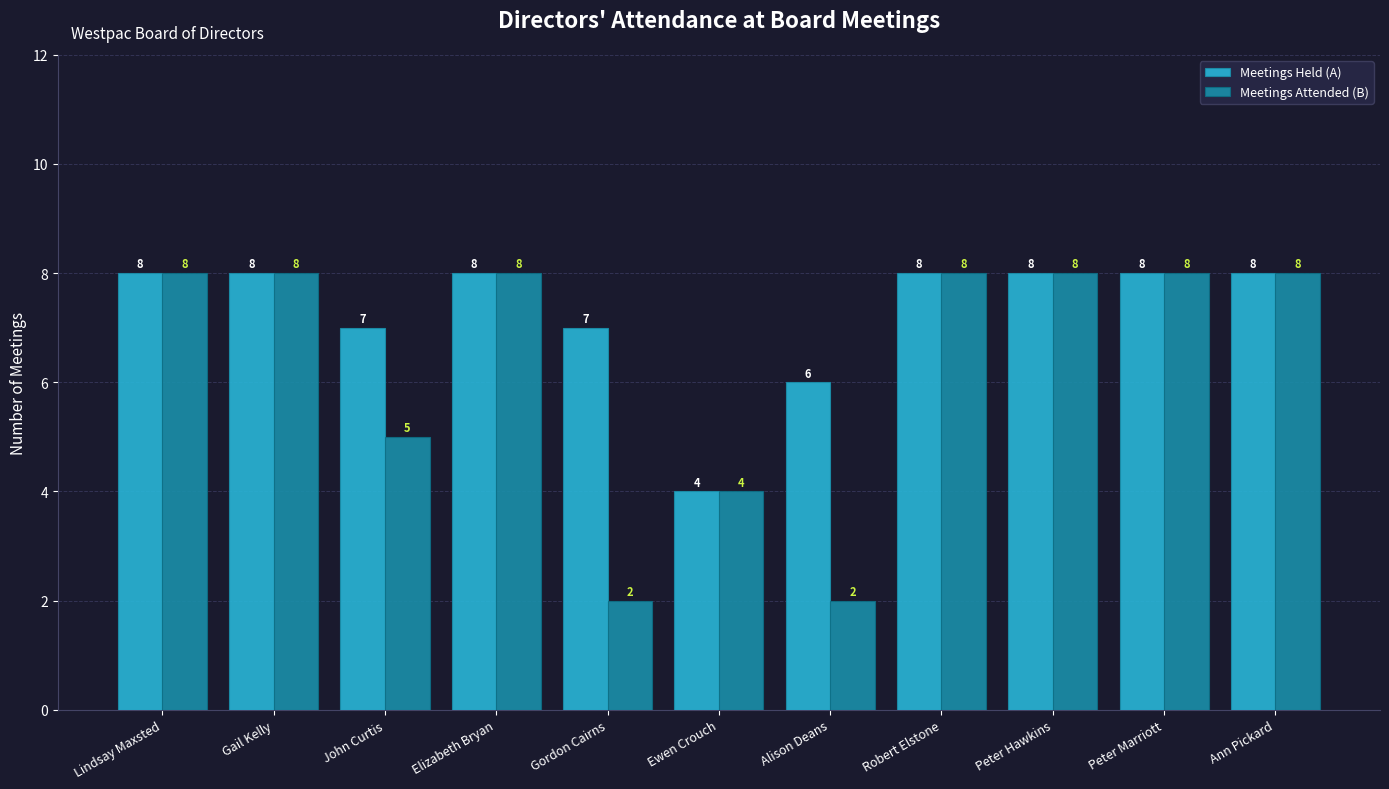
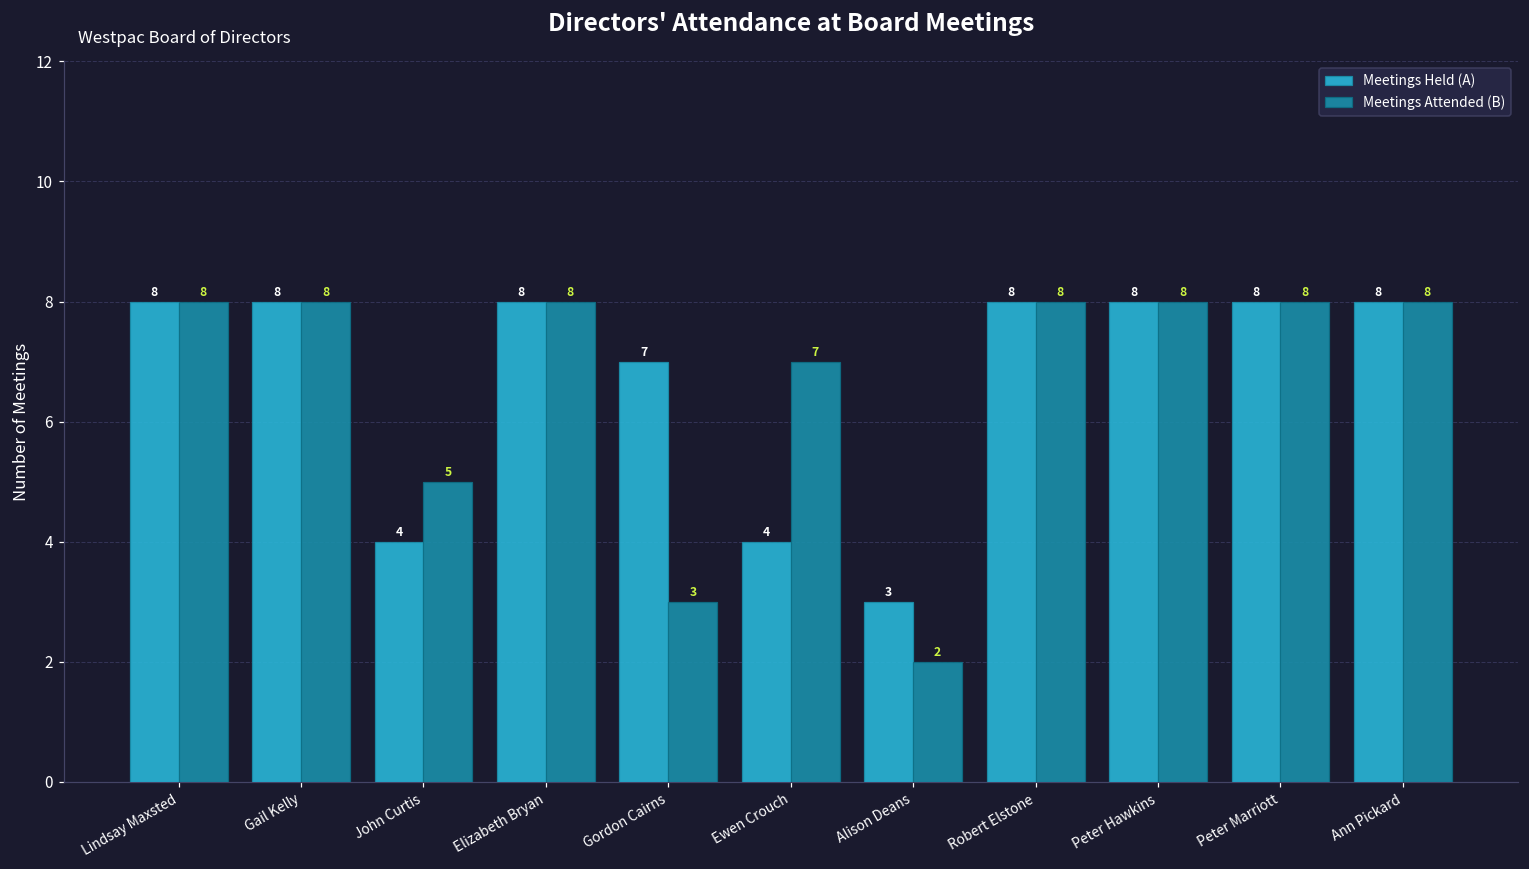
Meetings Held (A), John Curtis: 7 -> 4
Meetings Attended (B), Gordon Cairns: 2 -> 3
Meetings Attended (B), Ewen Crouch: 4 -> 7
Meetings Held (A), Alison Deans: 6 -> 3
